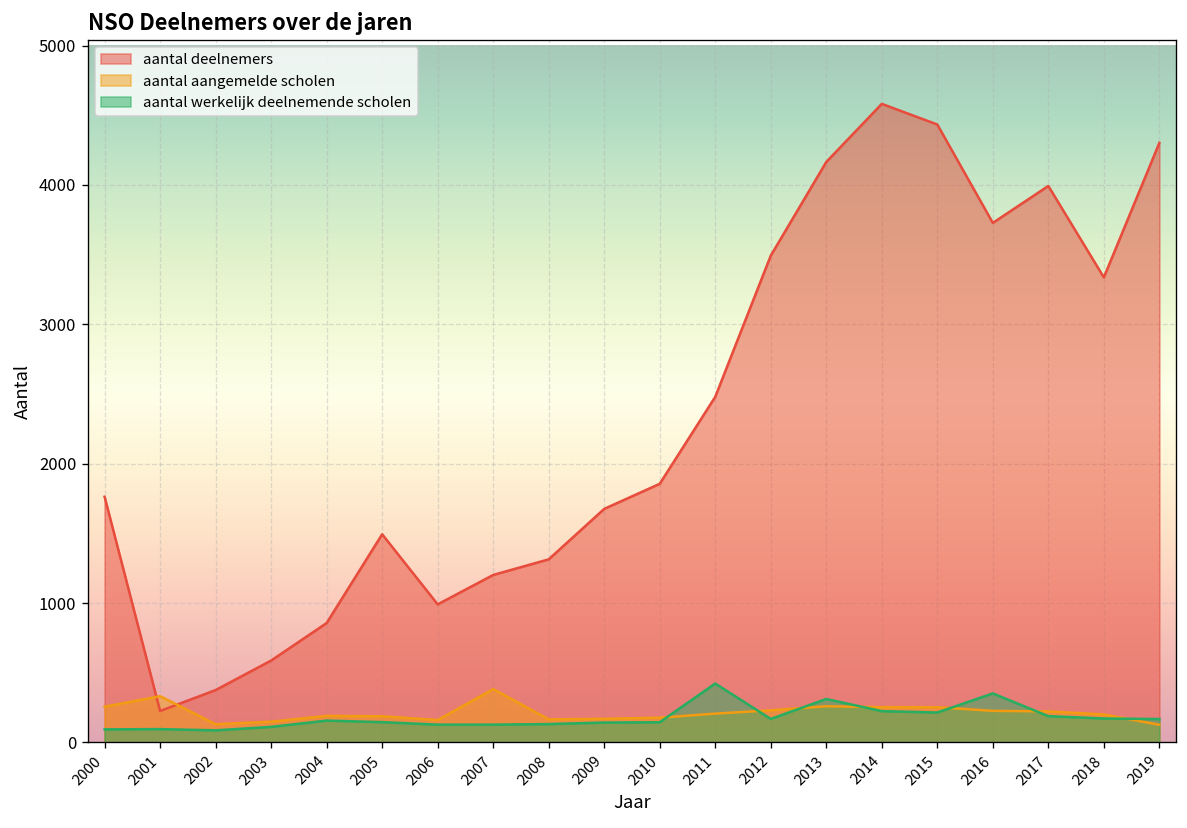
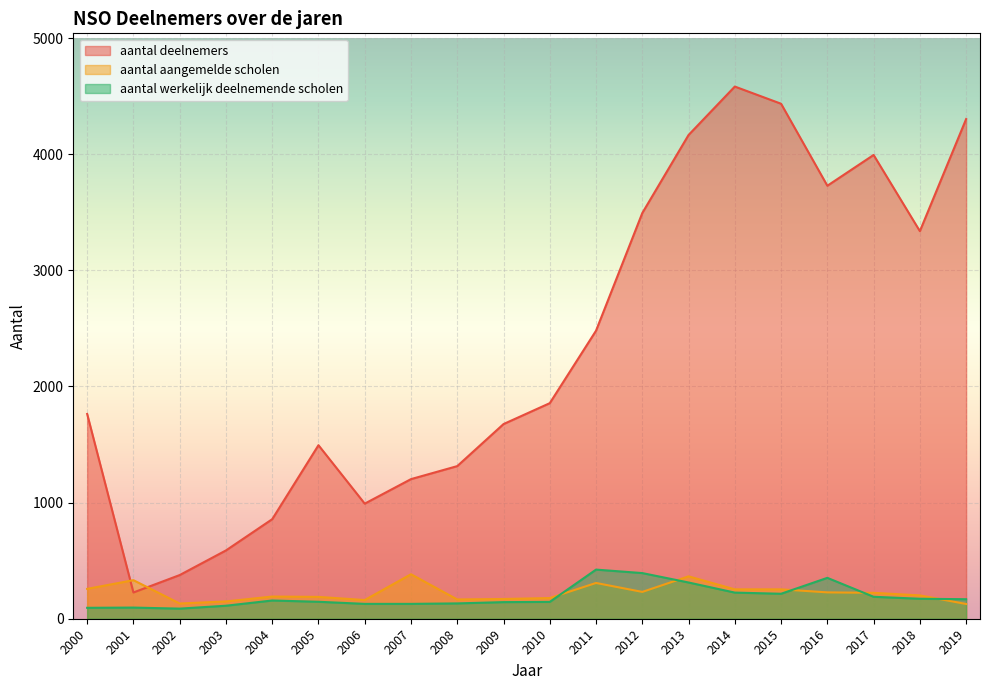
aantal aangemelde scholen, 2011: 210 -> 310
aantal werkelijk deelnemende scholen, 2012: 170 -> 390
aantal aangemelde scholen, 2013: 260 -> 370
